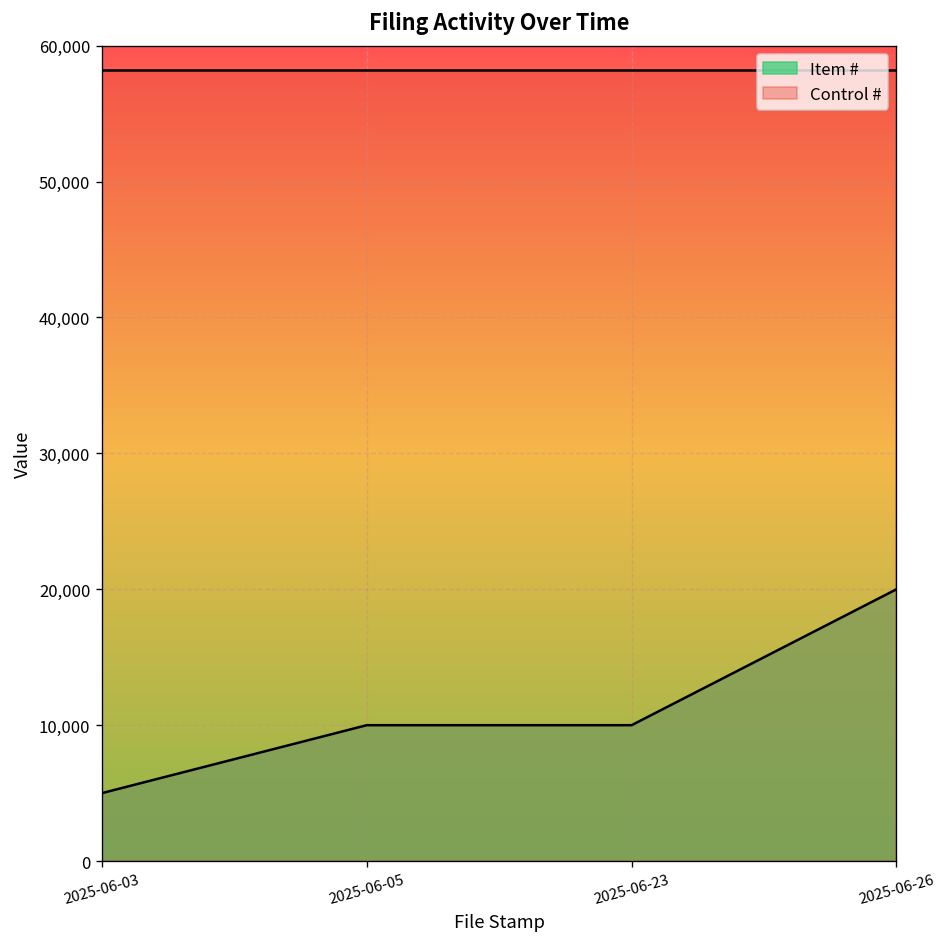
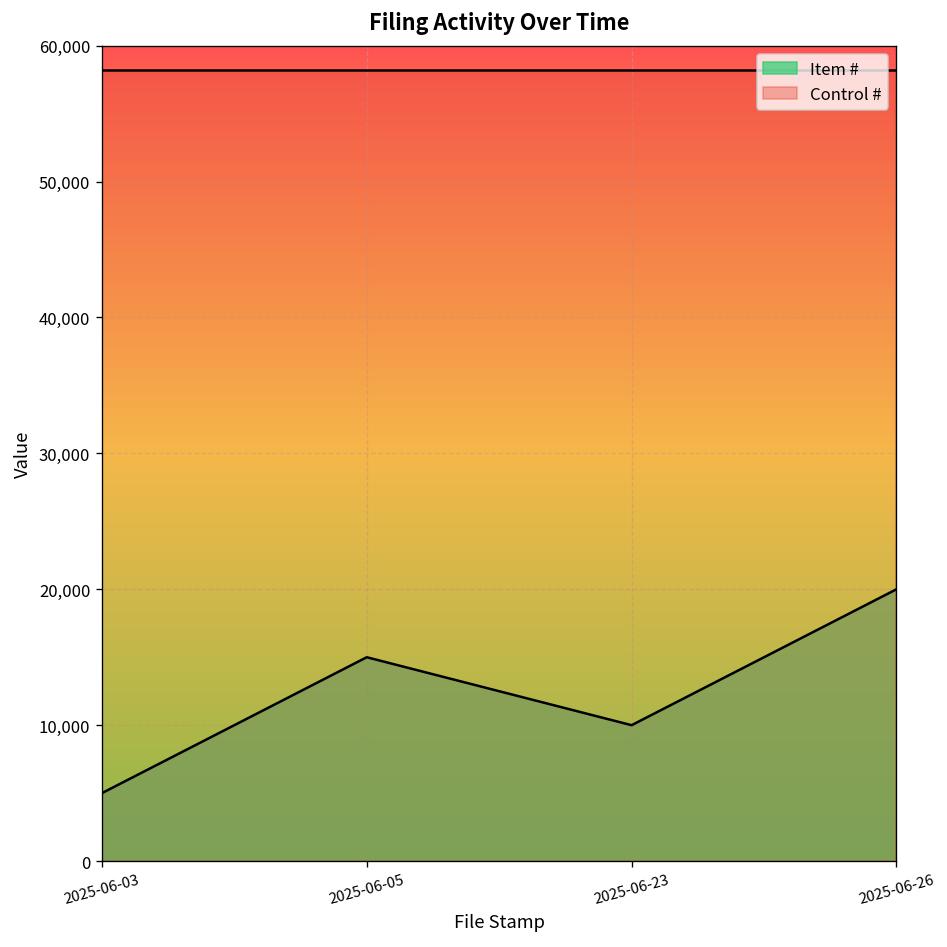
Item #, 2025-06-05: 10,000 -> 15,000
